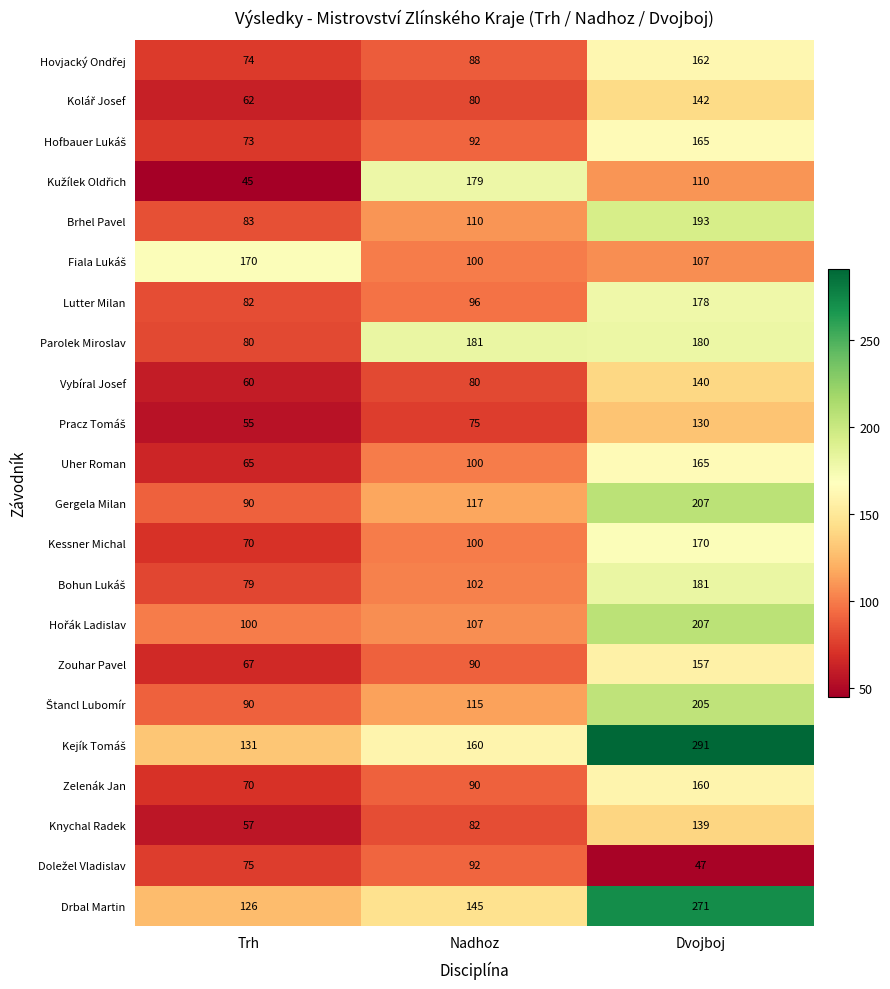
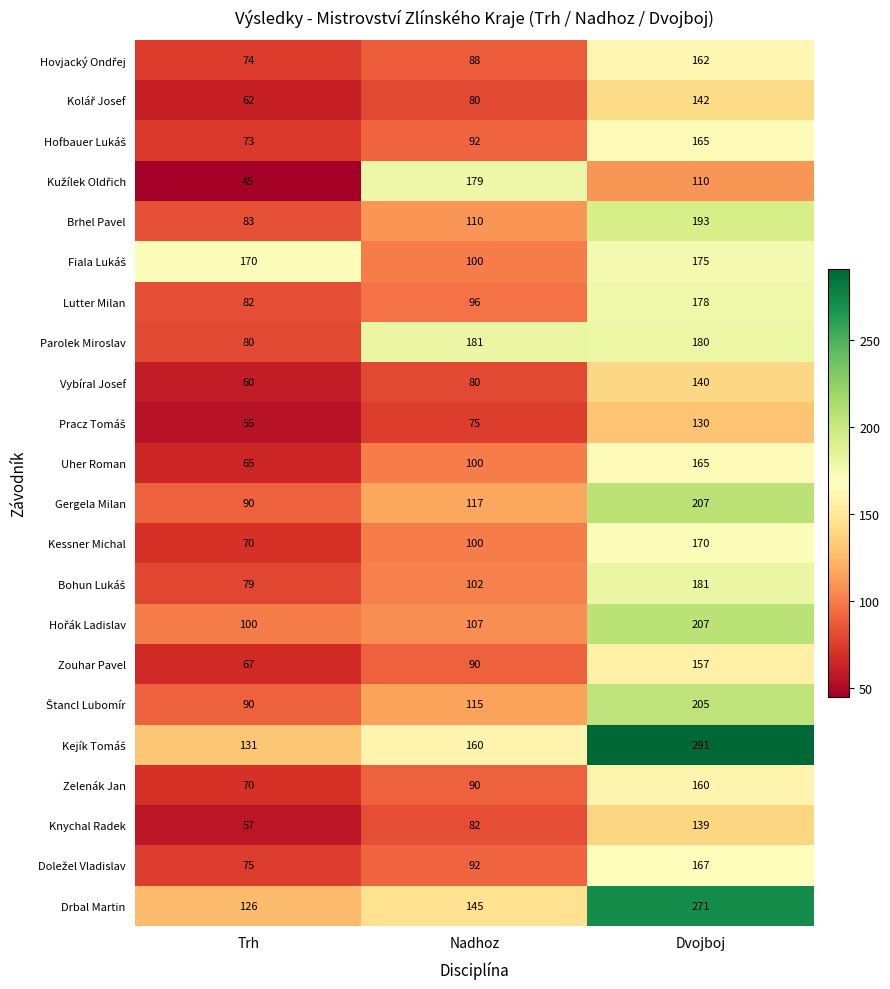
Fiala Lukáš, Dvojboj: 107 -> 175
Doležel Vladislav, Dvojboj: 47 -> 167
